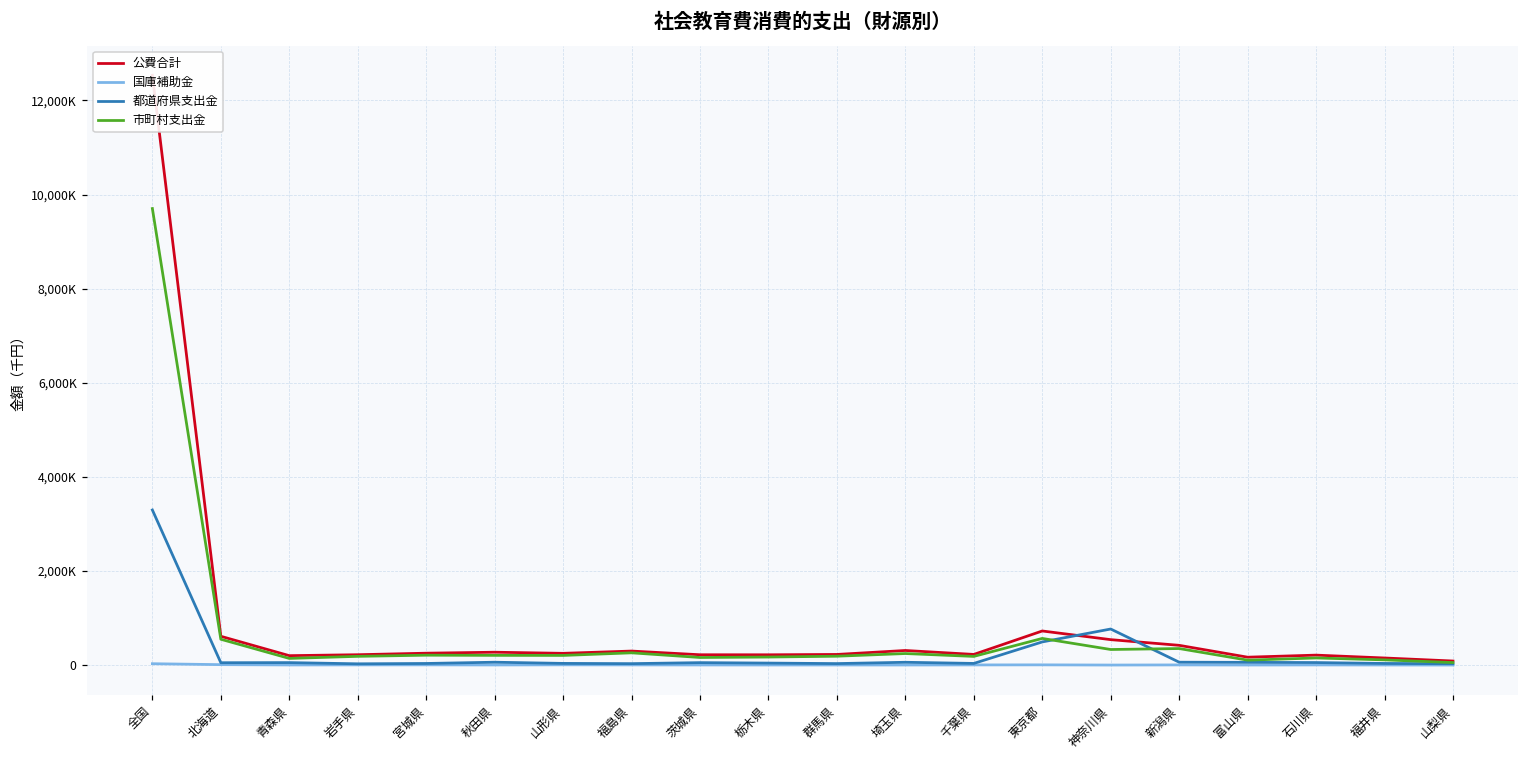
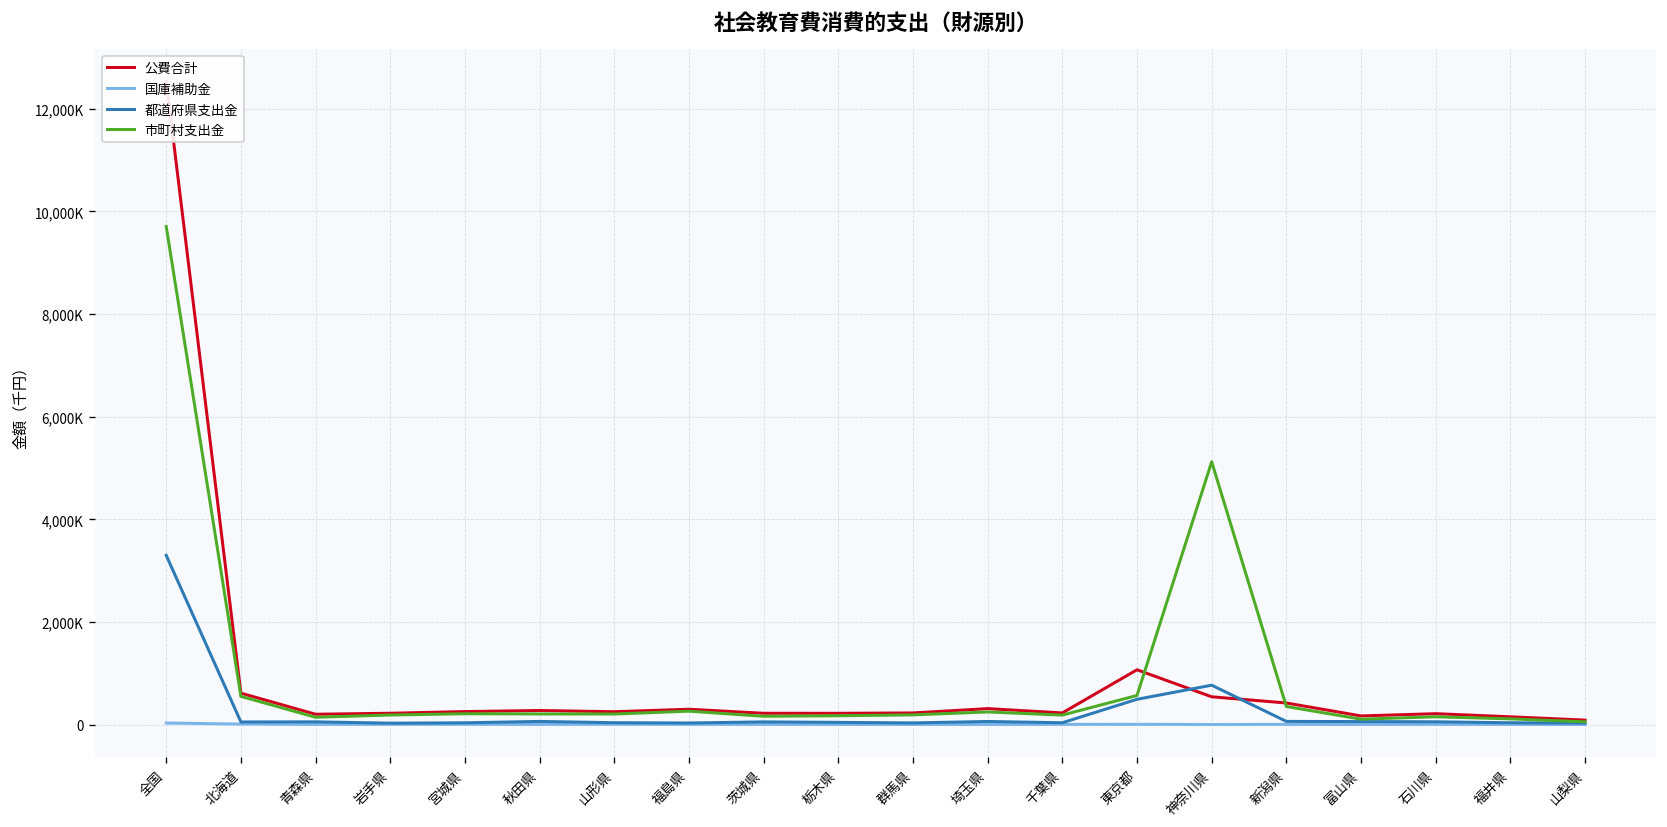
公費合計, 東京都: 700,000 -> 1,100,000
市町村支出金, 神奈川県: 300,000 -> 5,100,000
